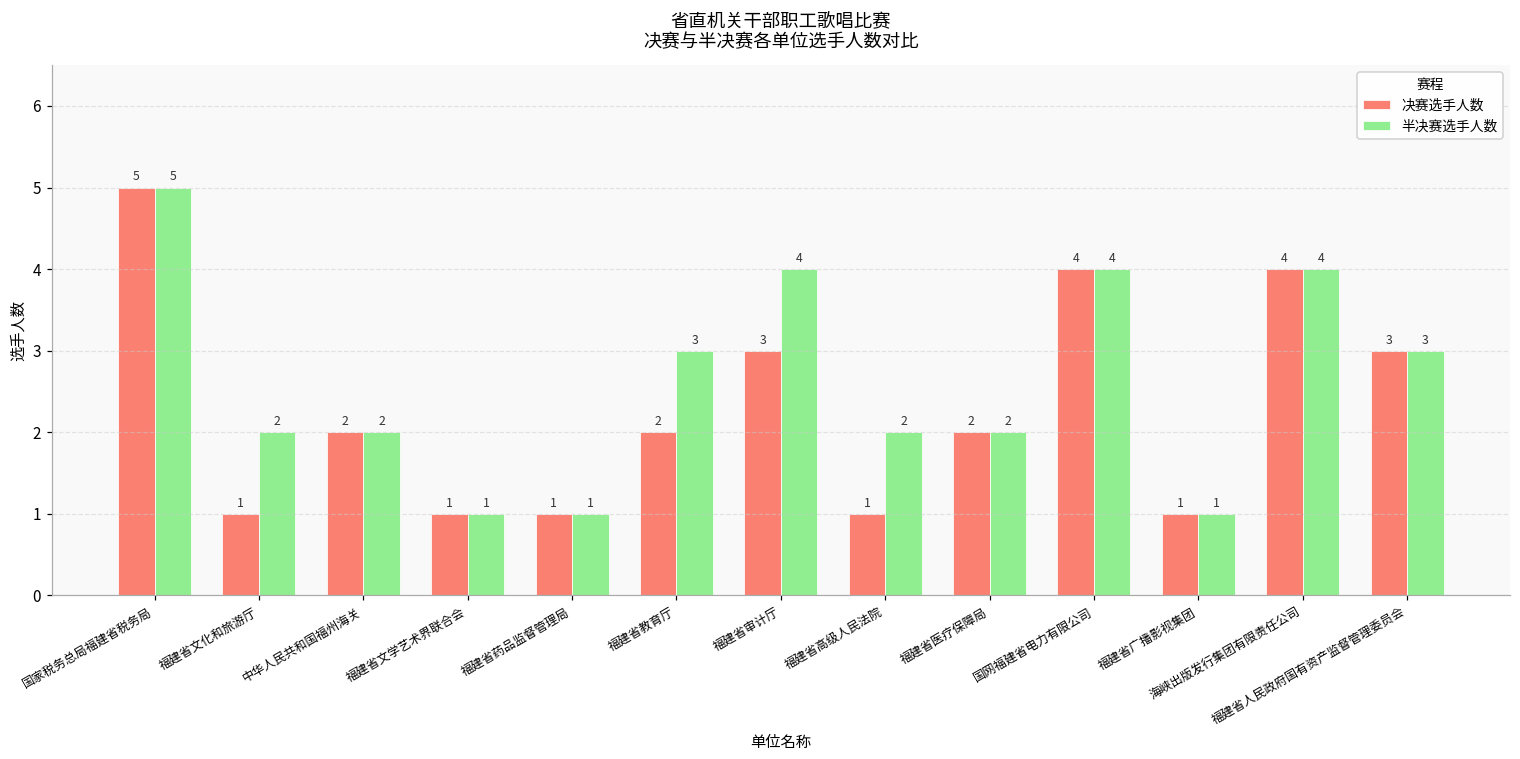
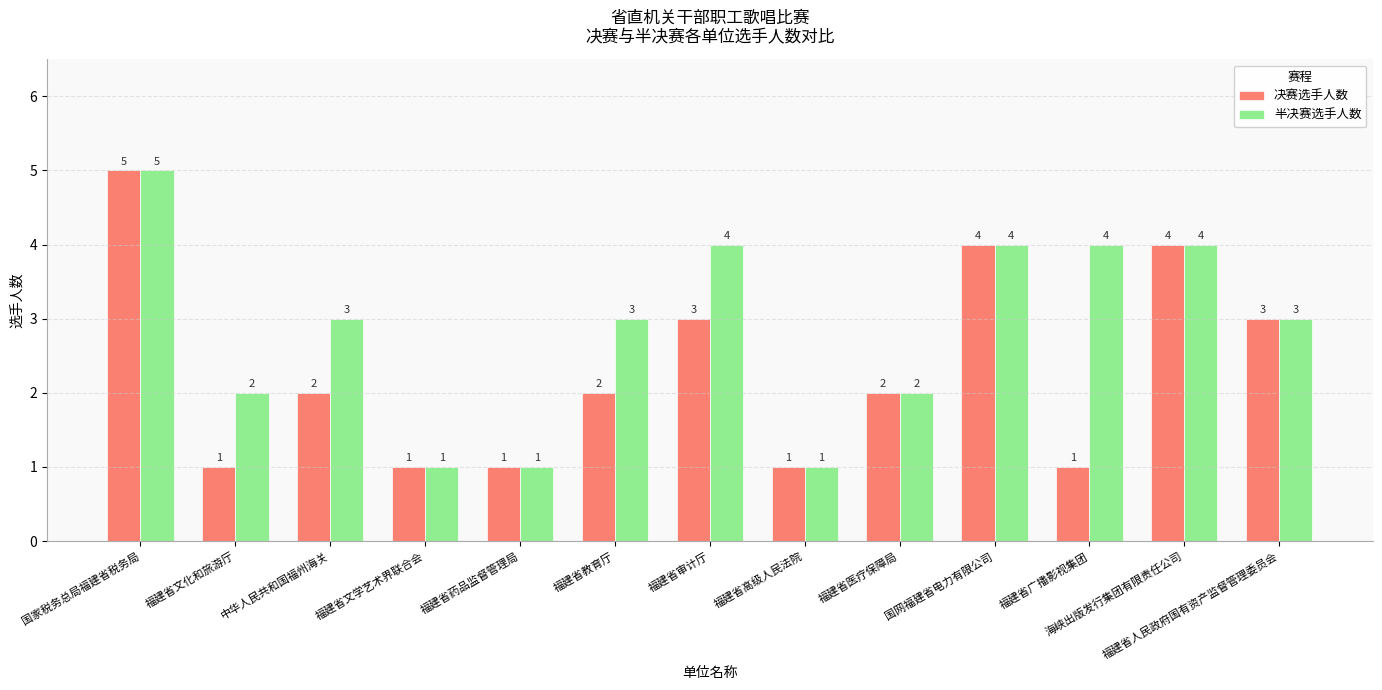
半决赛选手人数, 中华人民共和国福州海关: 2 -> 3
半决赛选手人数, 福建省高级人民法院: 2 -> 1
半决赛选手人数, 福建省广播影视集团: 1 -> 4
